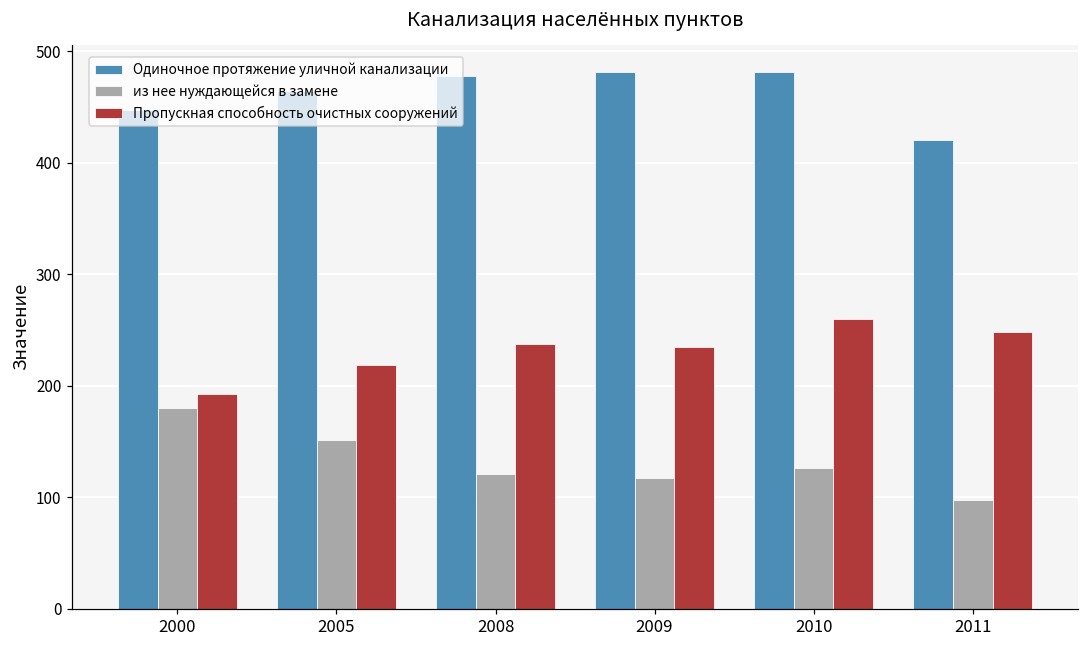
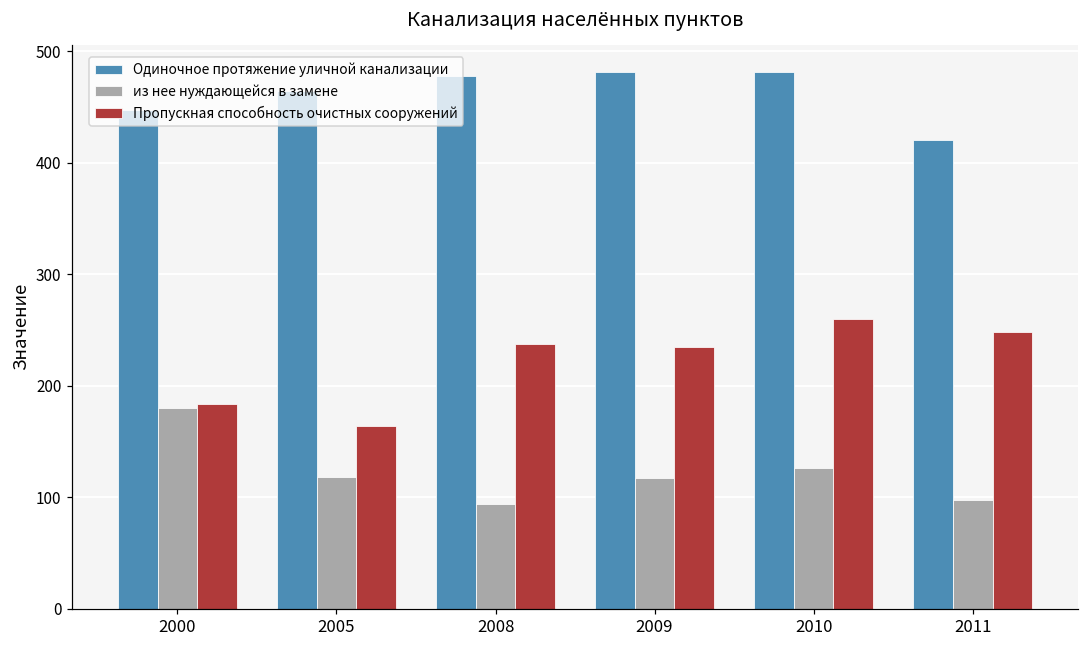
Пропускная способность очистных сооружений, 2000: 193 -> 183
из нее нуждающейся в замене, 2005: 151 -> 118
Пропускная способность очистных сооружений, 2005: 219 -> 164
из нее нуждающейся в замене, 2008: 121 -> 94
